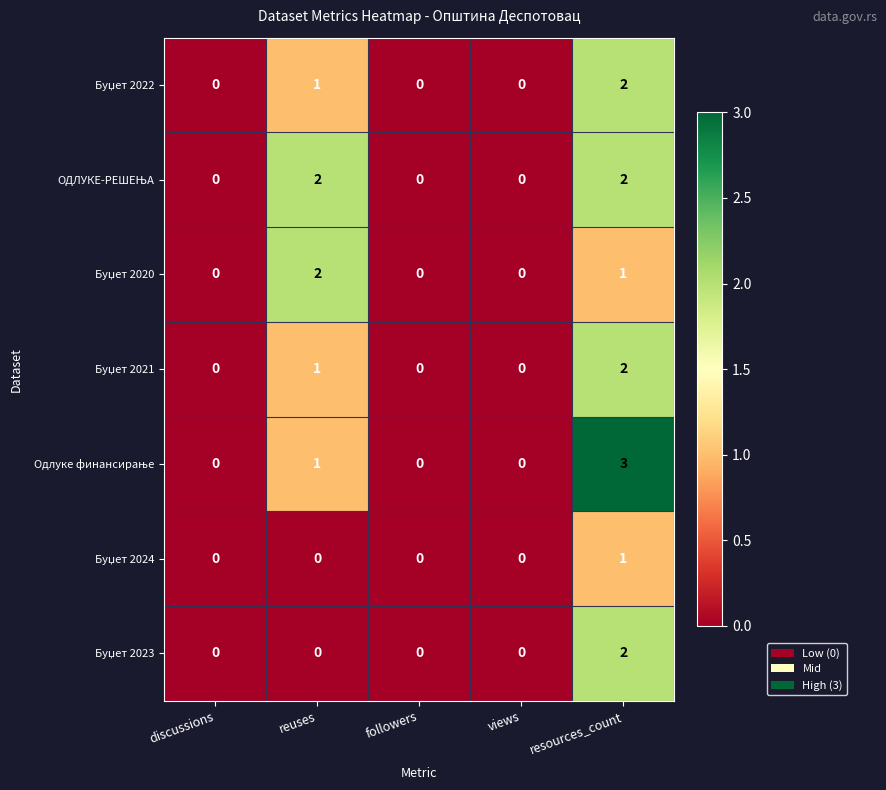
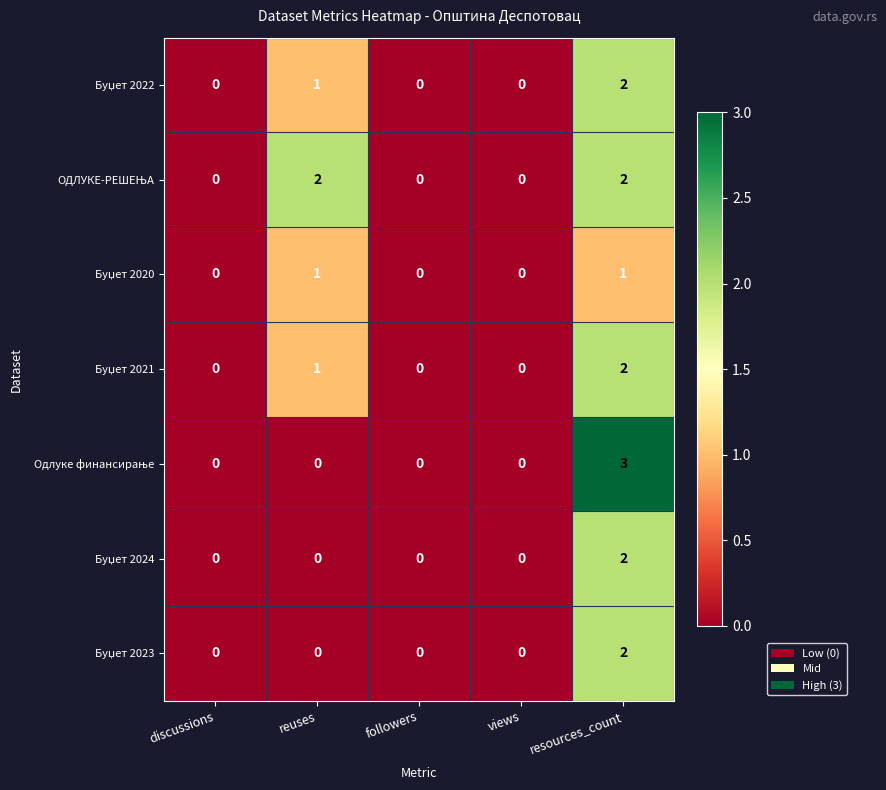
Буџет 2020, reuses: 2 -> 1
Одлуке финансирање, reuses: 1 -> 0
Буџет 2024, resources_count: 1 -> 2
